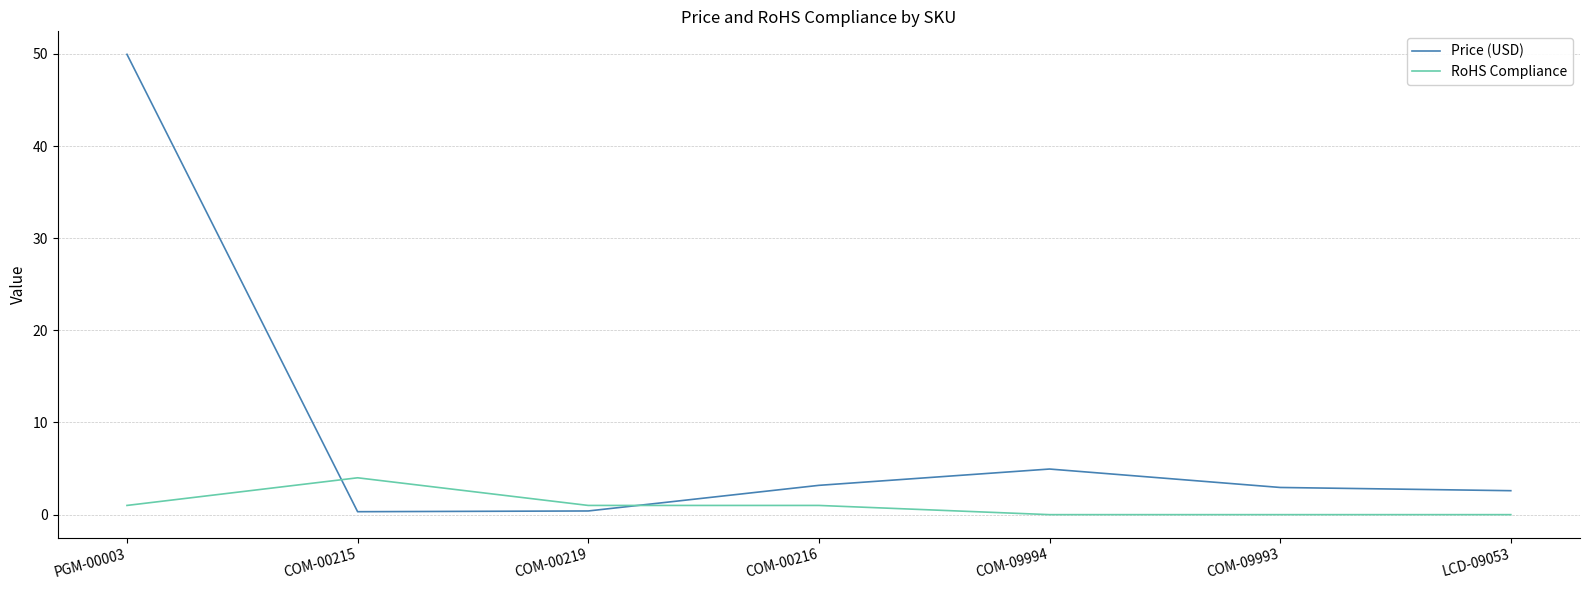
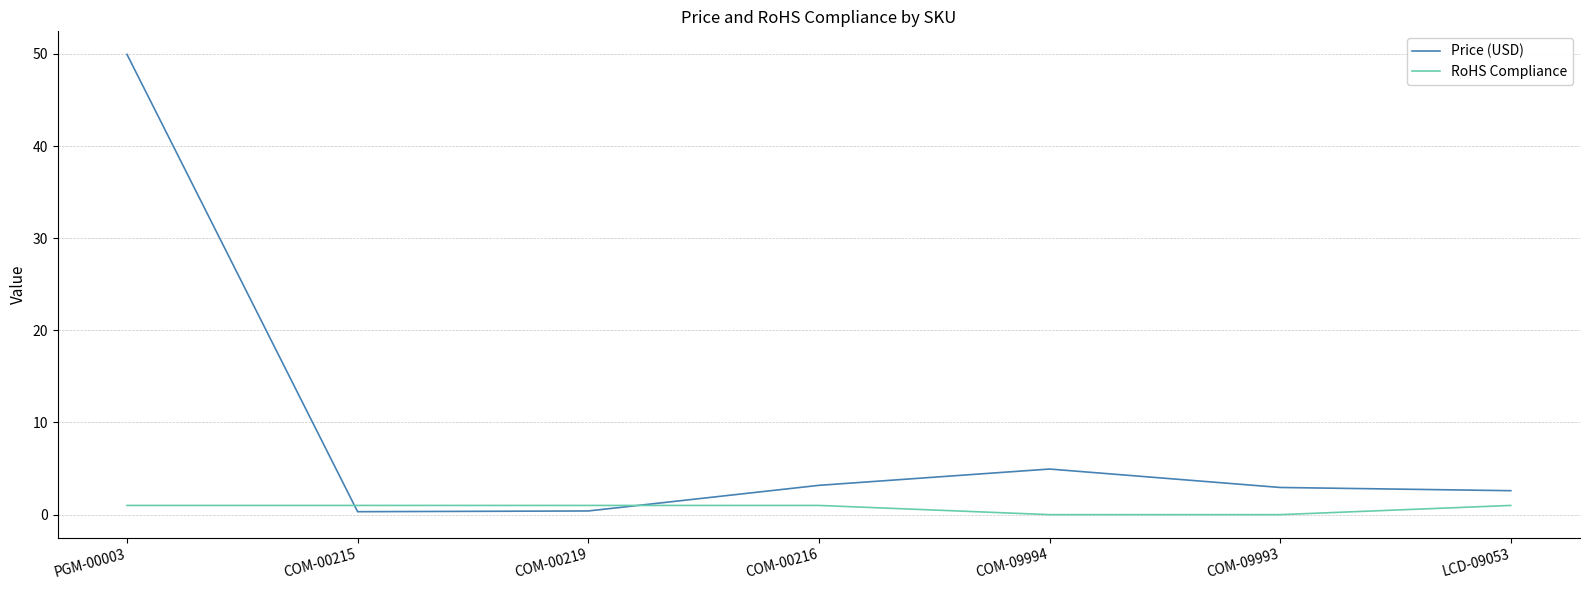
RoHS Compliance, COM-00215: 4 -> 1
RoHS Compliance, LCD-09053: 0 -> 1
